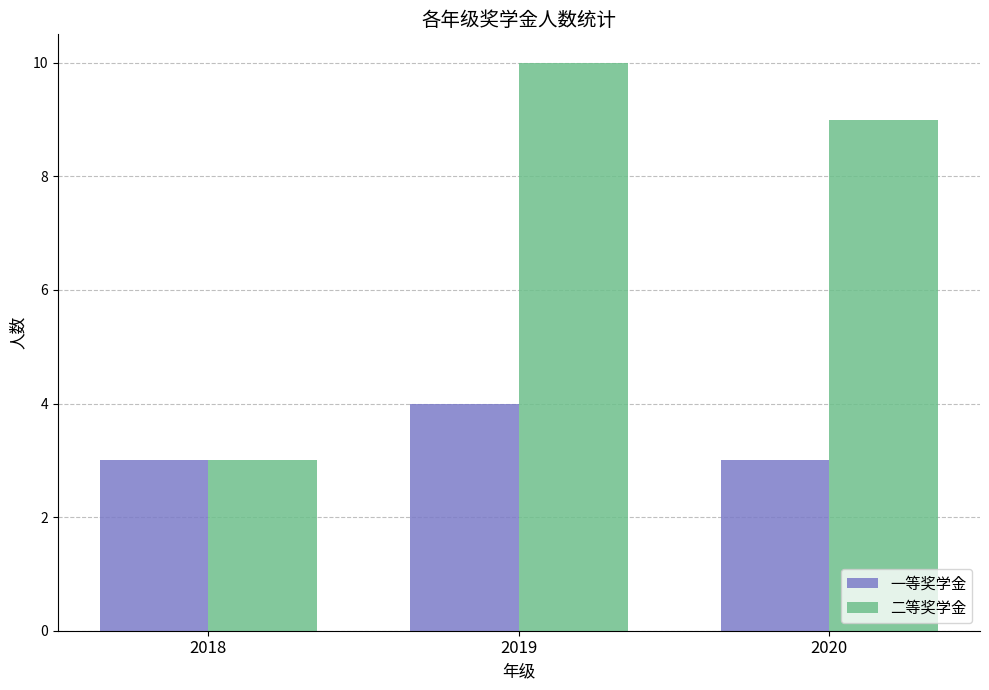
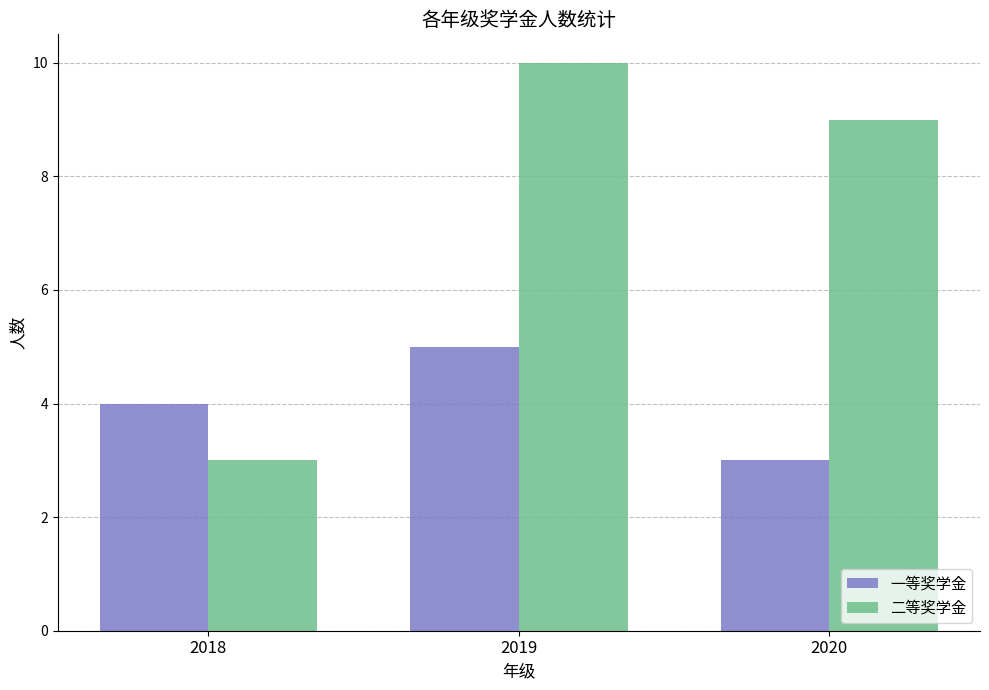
一等奖学金, 2018: 3 -> 4
一等奖学金, 2019: 4 -> 5
